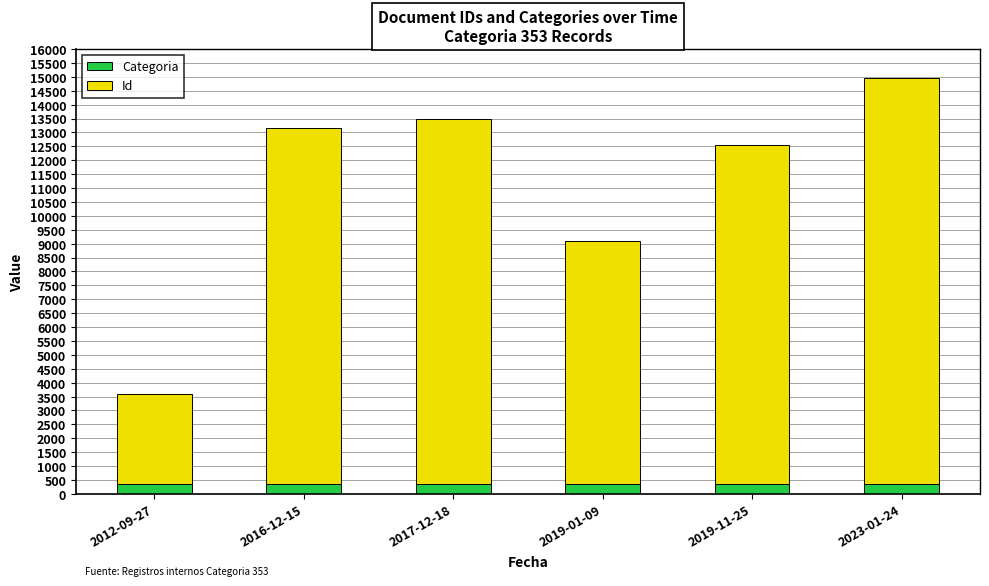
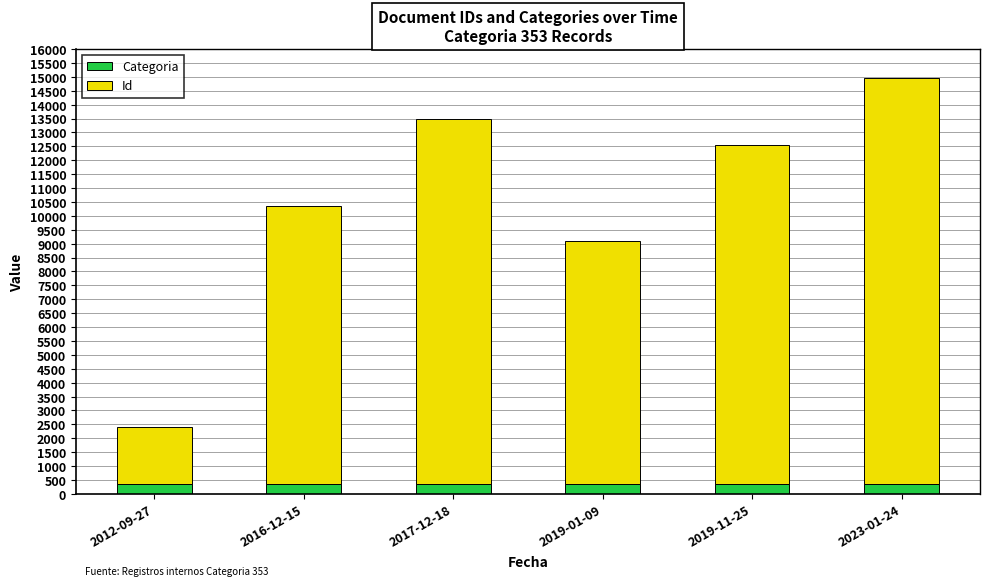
Id, 2012-09-27: 3200 -> 2000
Id, 2016-12-15: 12800 -> 10000
